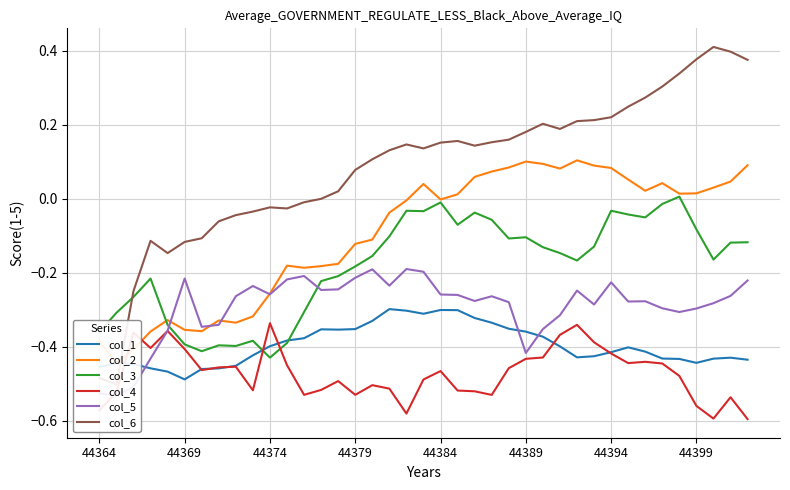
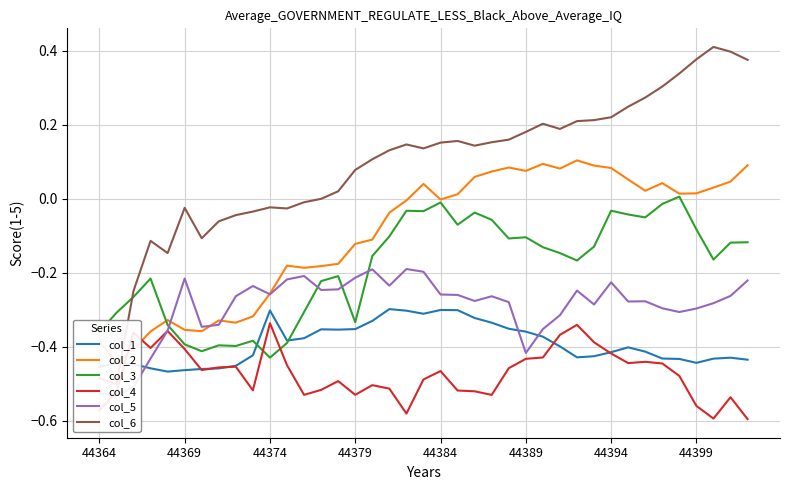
col_1, 44369: -0.49 -> -0.46
col_6, 44369: -0.12 -> -0.02
col_1, 44374: -0.40 -> -0.30
col_3, 44379: -0.18 -> -0.33
col_2, 44389: 0.10 -> 0.08
